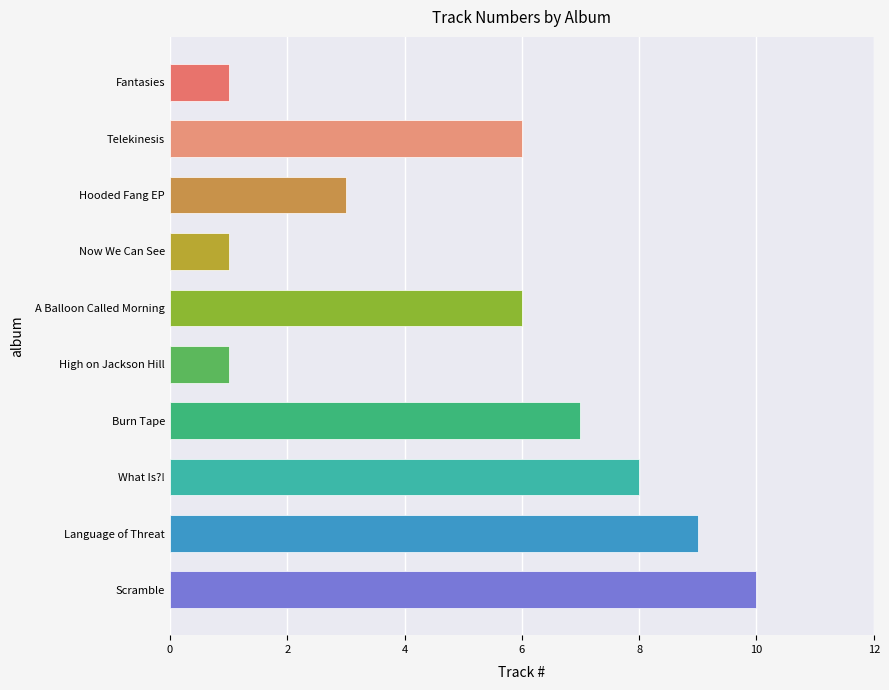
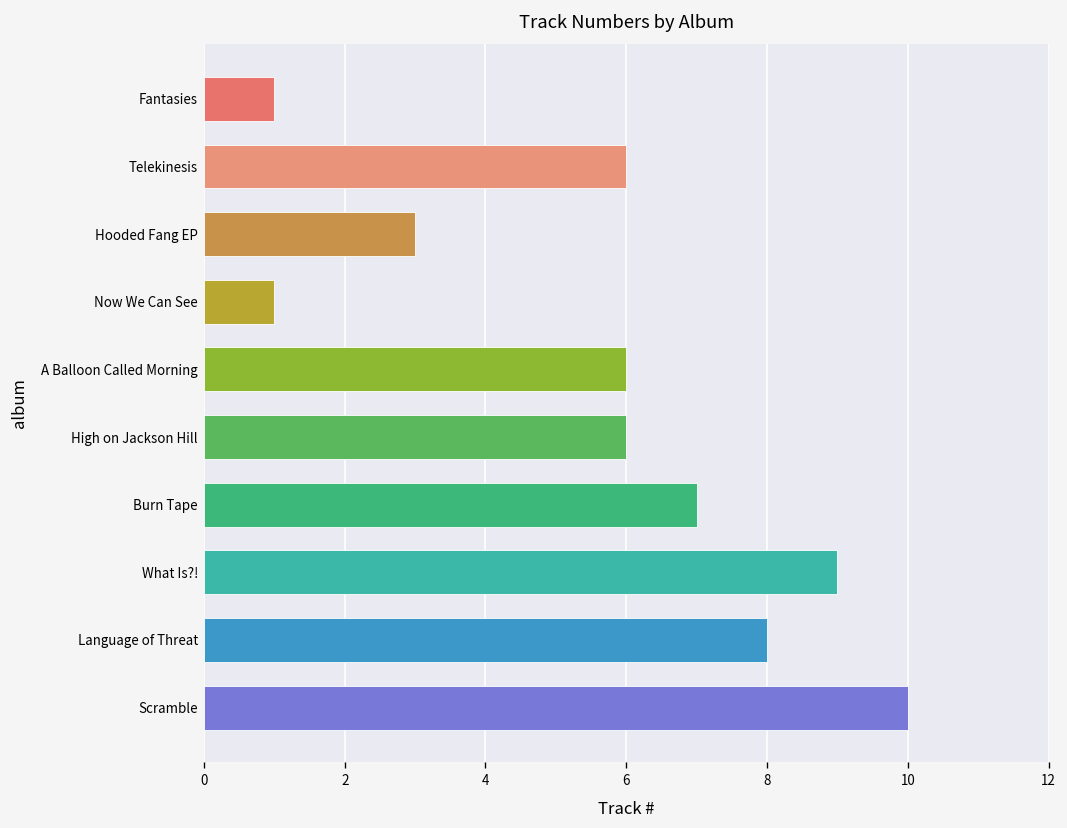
High on Jackson Hill: 1 -> 6
What Is?!: 8 -> 9
Language of Threat: 9 -> 8
